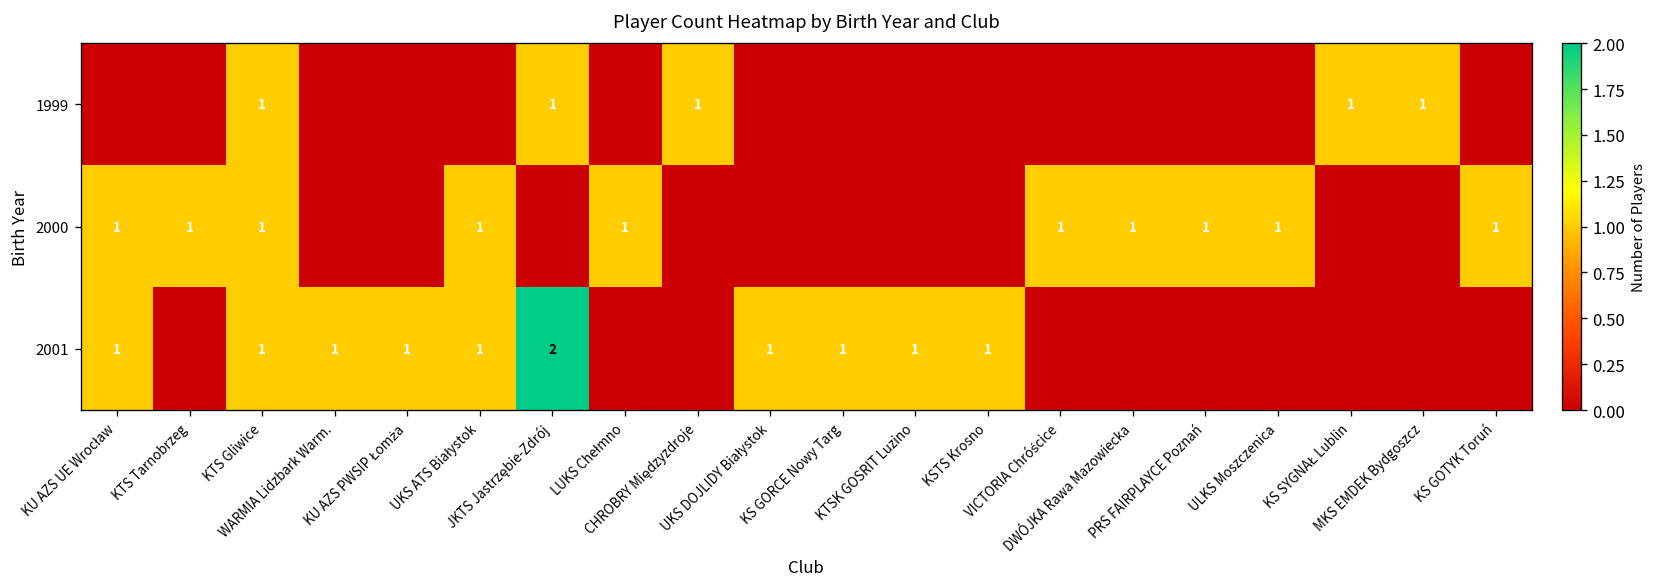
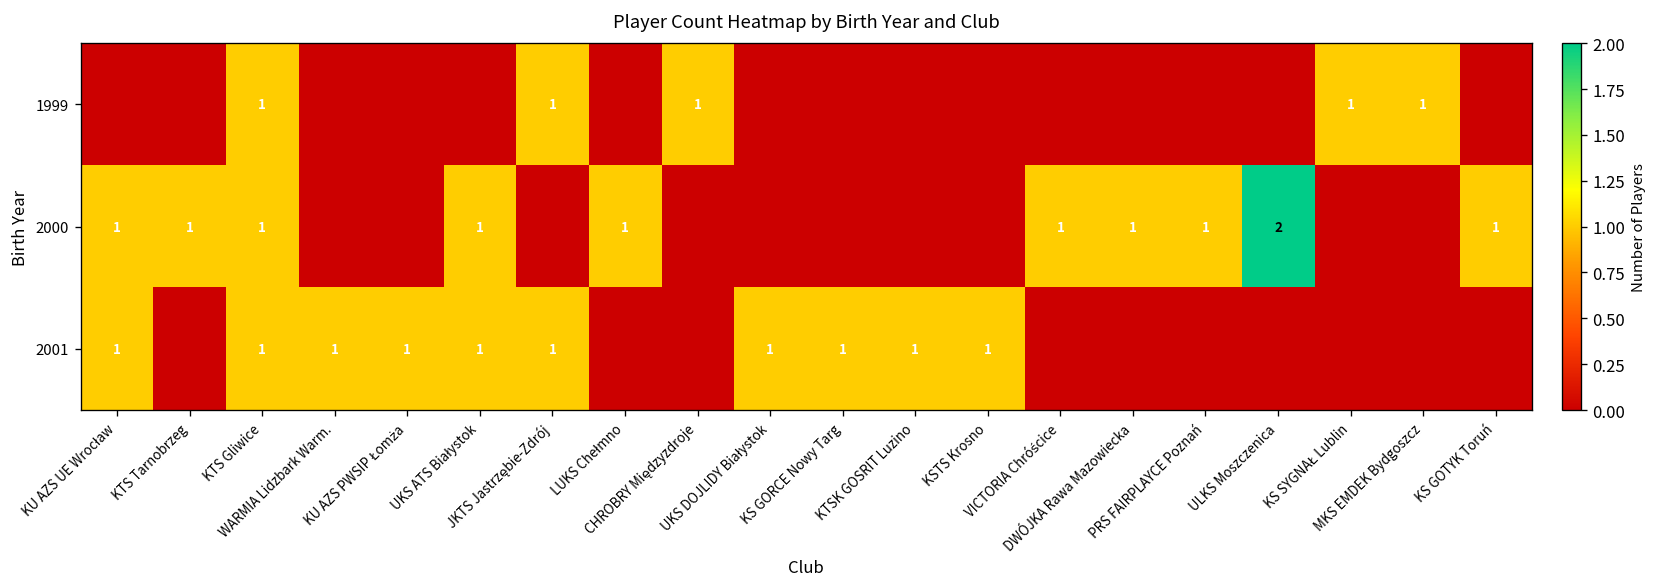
2000, ULKS Moszczenica: 1 -> 2
2001, JKTS Jastrzębie-Zdrój: 2 -> 1
